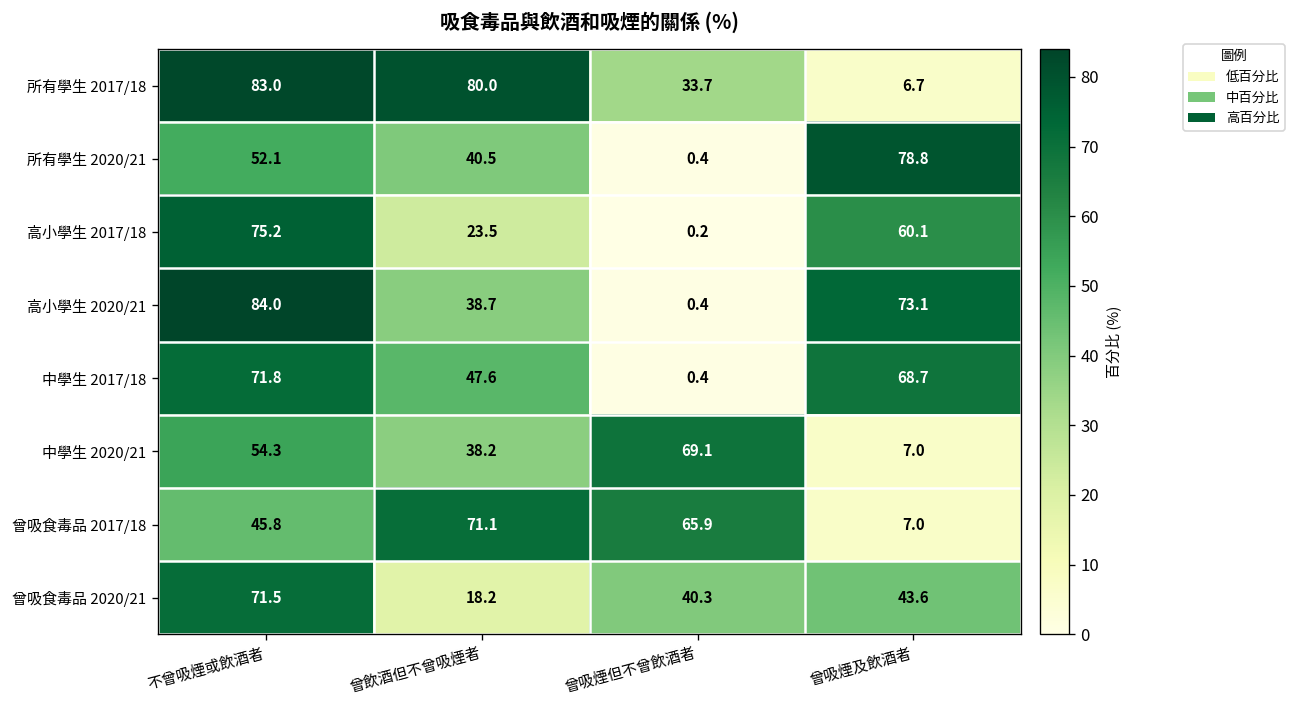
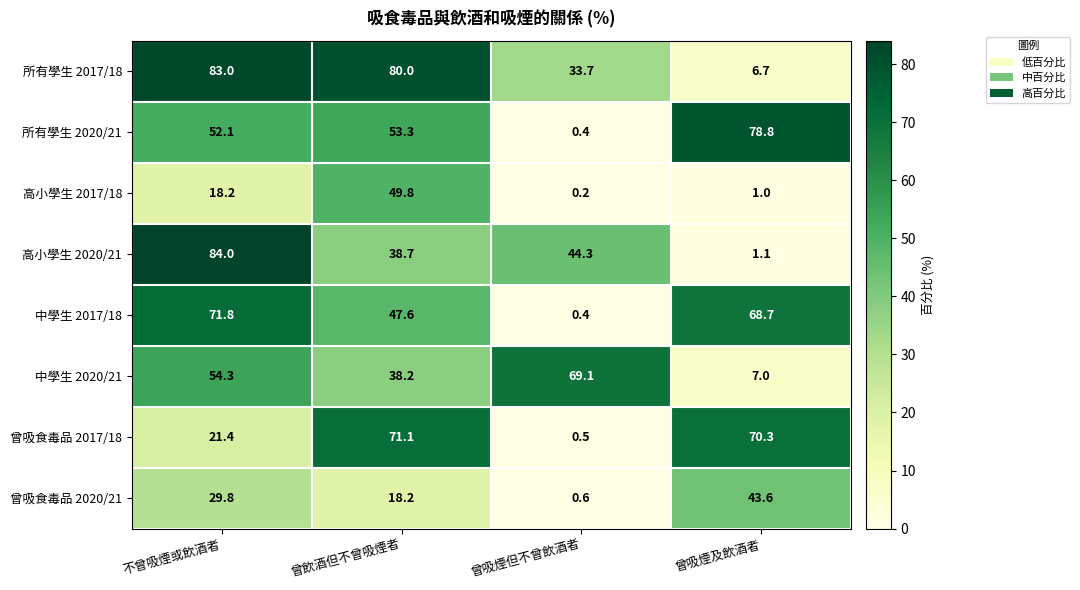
所有學生 2020/21, 曾飲酒但不曾吸煙者: 40.5 -> 53.3
高小學生 2017/18, 不曾吸煙或飲酒者: 75.2 -> 18.2
高小學生 2017/18, 曾飲酒但不曾吸煙者: 23.5 -> 49.8
高小學生 2017/18, 曾吸煙及飲酒者: 60.1 -> 1.0
高小學生 2020/21, 曾吸煙但不曾飲酒者: 0.4 -> 44.3
高小學生 2020/21, 曾吸煙及飲酒者: 73.1 -> 1.1
曾吸食毒品 2017/18, 不曾吸煙或飲酒者: 45.8 -> 21.4
曾吸食毒品 2017/18, 曾吸煙但不曾飲酒者: 65.9 -> 0.5
曾吸食毒品 2017/18, 曾吸煙及飲酒者: 7.0 -> 70.3
曾吸食毒品 2020/21, 不曾吸煙或飲酒者: 71.5 -> 29.8
曾吸食毒品 2020/21, 曾吸煙但不曾飲酒者: 40.3 -> 0.6
